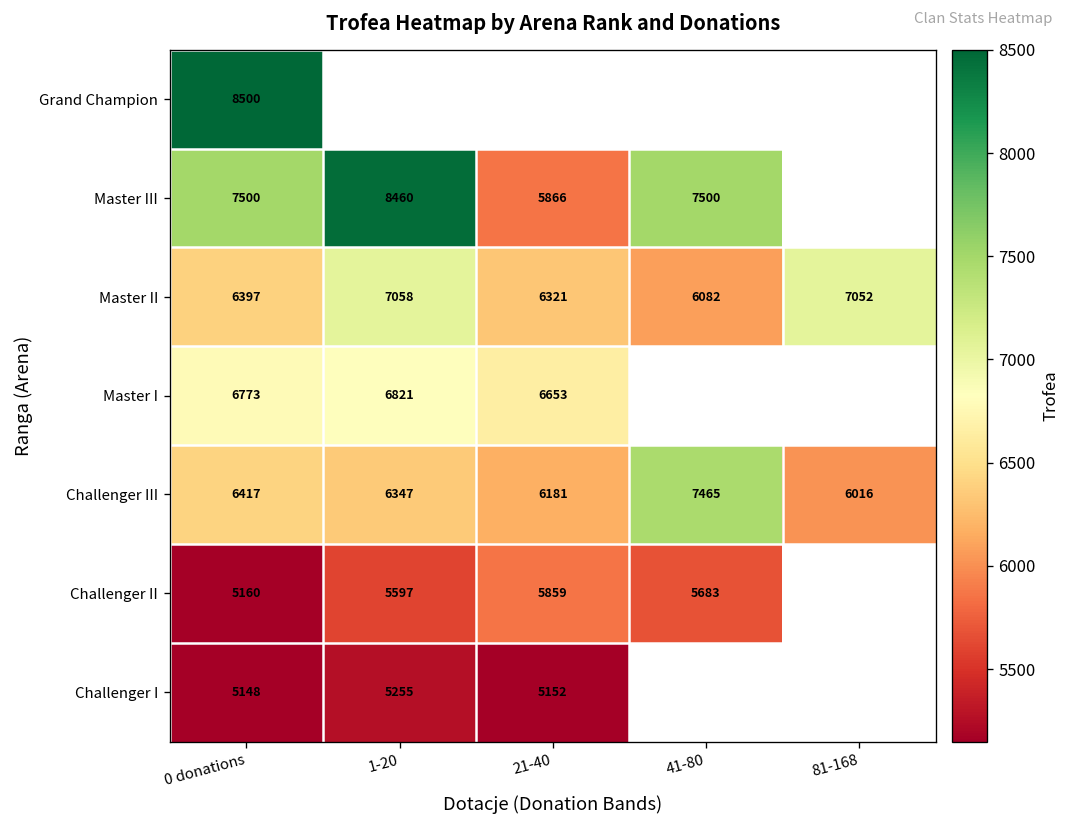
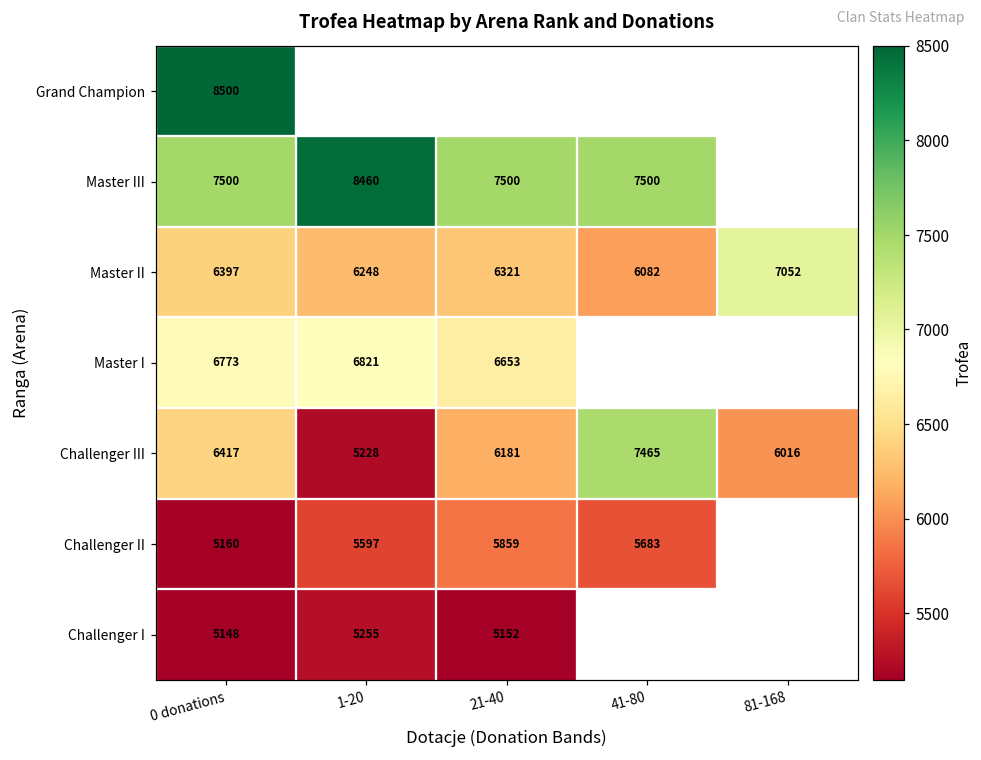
Master III, 21-40: 5866 -> 7500
Master II, 1-20: 7058 -> 6248
Challenger III, 1-20: 6347 -> 5228
